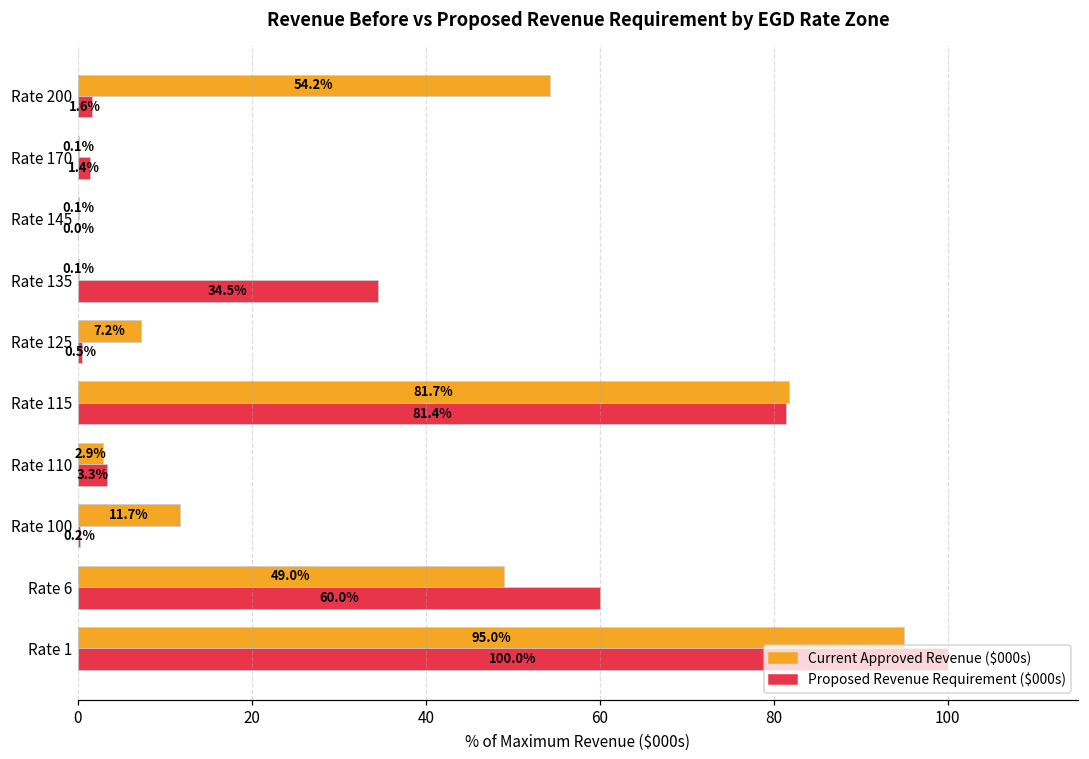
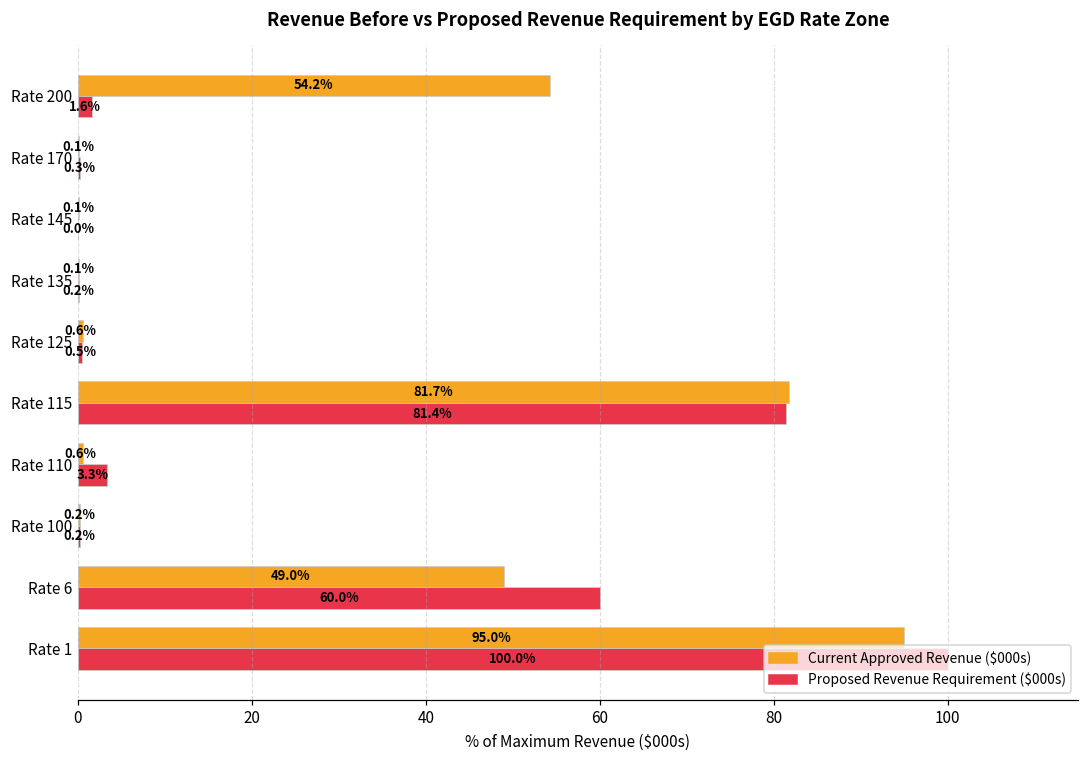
Proposed Revenue Requirement ($000s), Rate 170: 1.4% -> 0.3%
Proposed Revenue Requirement ($000s), Rate 135: 34.5% -> 0.2%
Current Approved Revenue ($000s), Rate 125: 7.2% -> 0.6%
Current Approved Revenue ($000s), Rate 110: 2.9% -> 0.6%
Current Approved Revenue ($000s), Rate 100: 11.7% -> 0.2%
